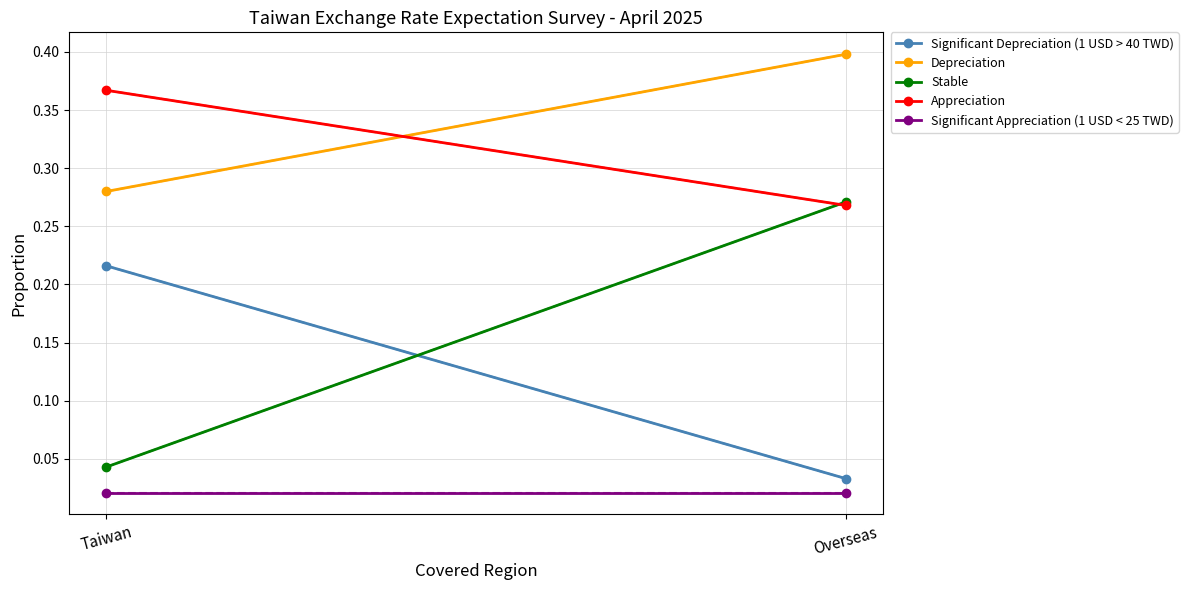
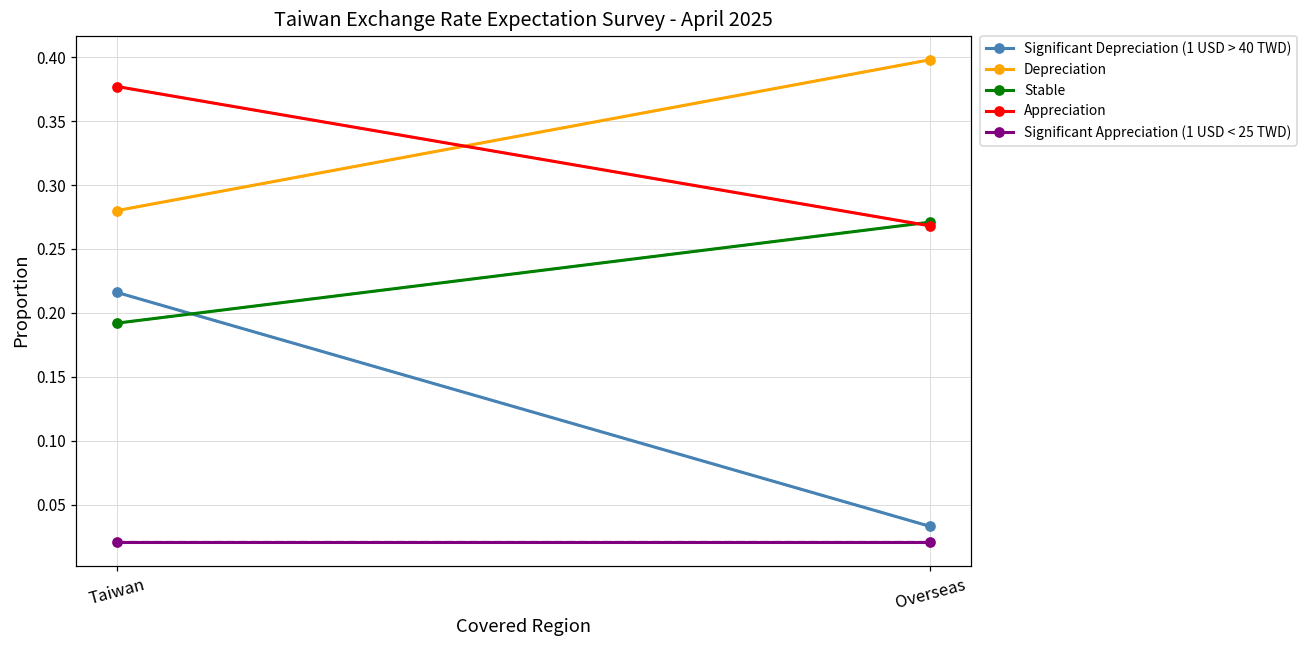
Stable, Taiwan: 0.043 -> 0.192
Appreciation, Taiwan: 0.367 -> 0.377
